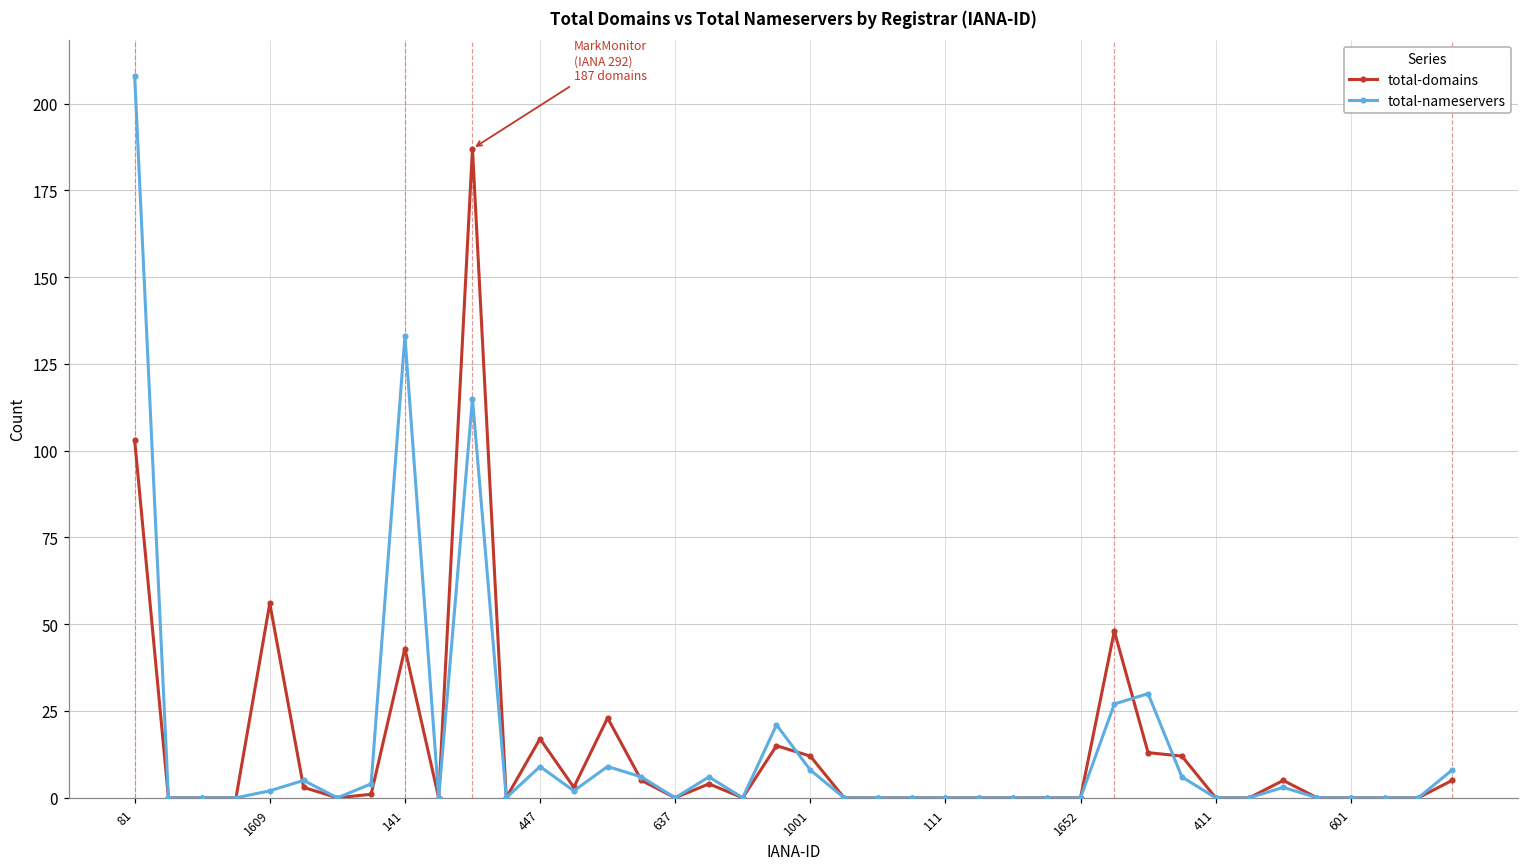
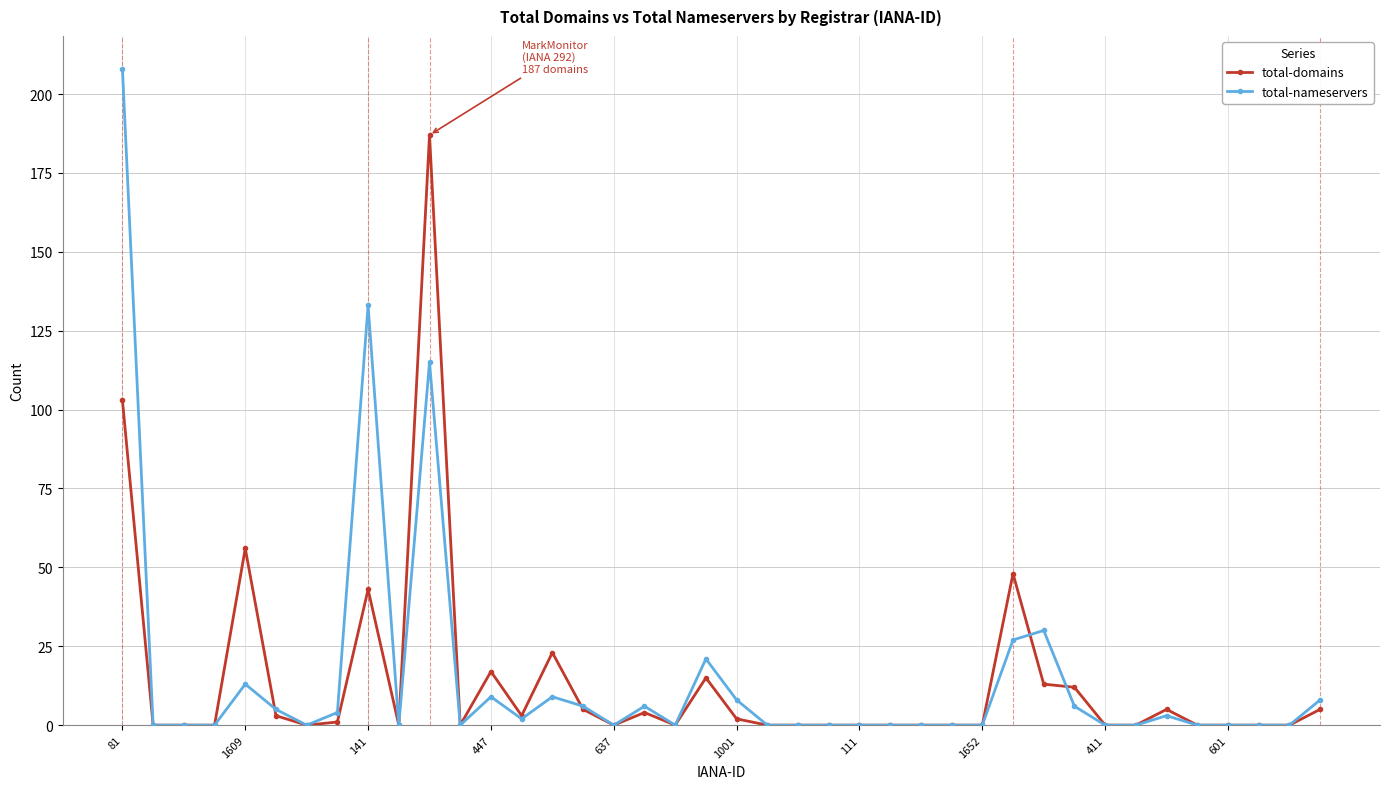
total-nameservers, 1609: 2 -> 13
total-domains, 1001: 12 -> 2
